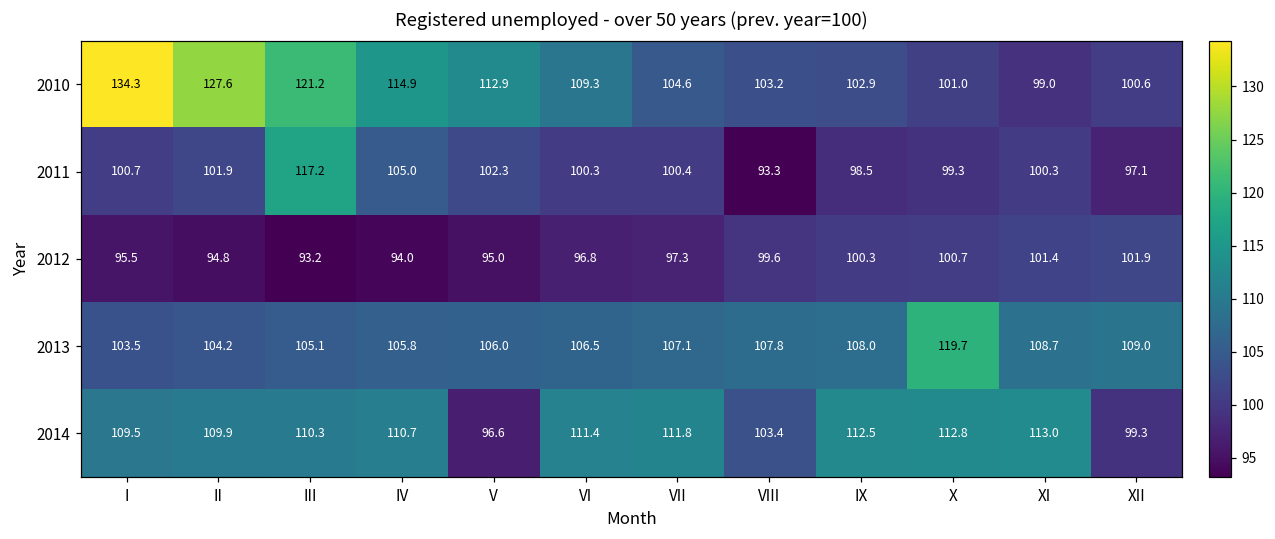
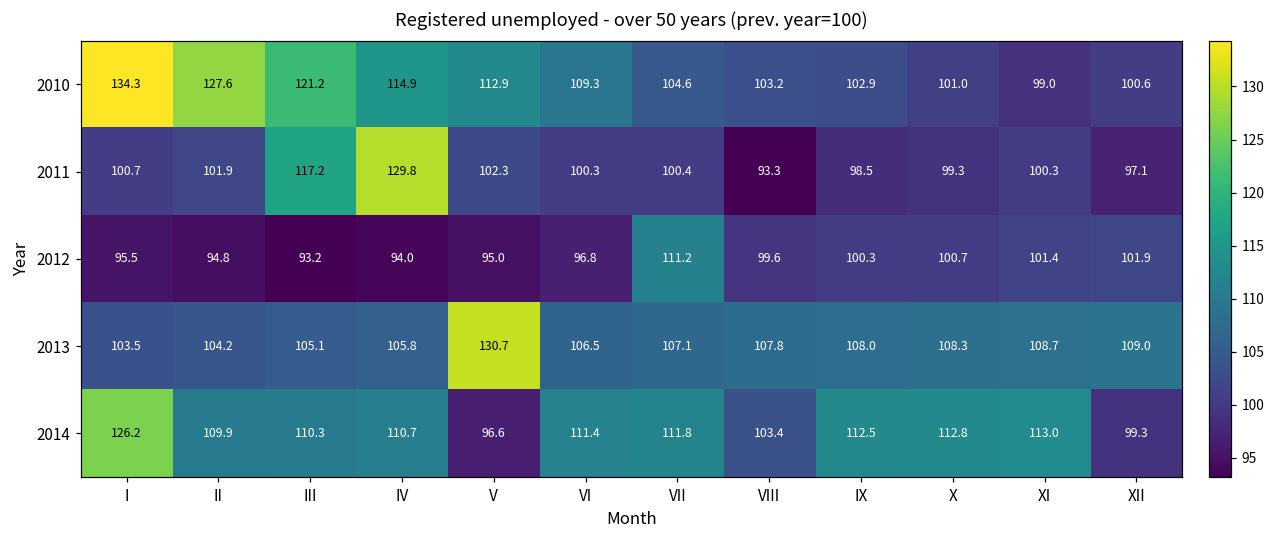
2011, IV: 105.0 -> 129.8
2012, VII: 97.3 -> 111.2
2013, V: 106.0 -> 130.7
2013, X: 119.7 -> 108.3
2014, I: 109.5 -> 126.2
